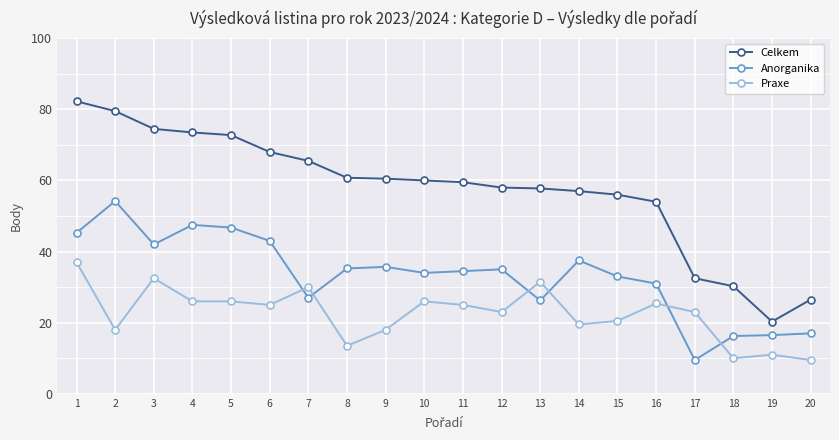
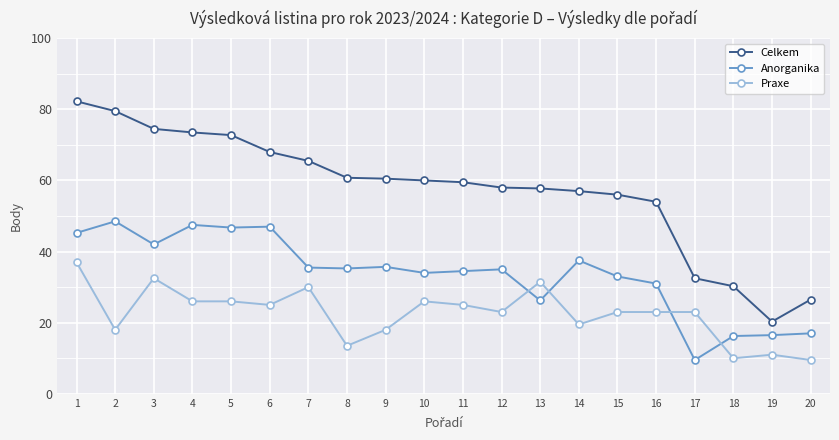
Anorganika, 2: 54 -> 49
Anorganika, 6: 43 -> 47
Anorganika, 7: 27 -> 36
Praxe, 15: 21 -> 23
Praxe, 16: 25 -> 23
